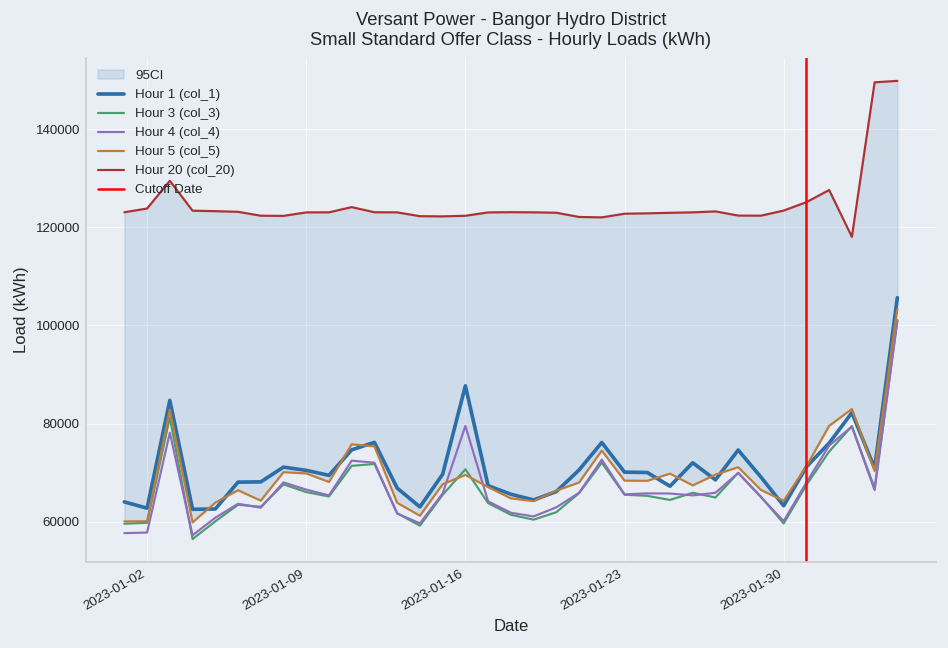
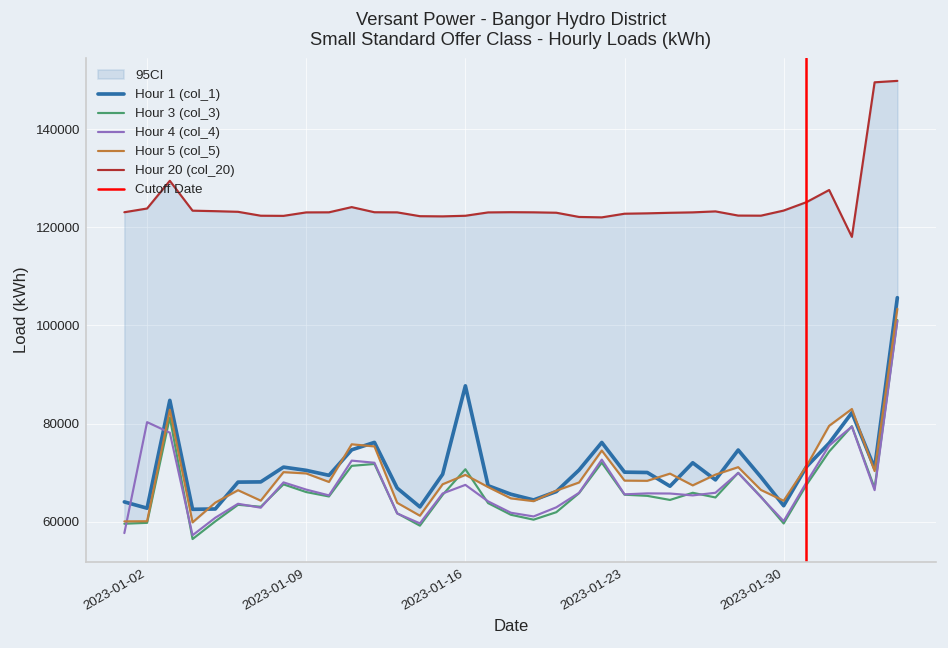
Hour 4 (col_4), 2023-01-02: 58000 -> 80000
Hour 4 (col_4), 2023-01-16: 80000 -> 67000
